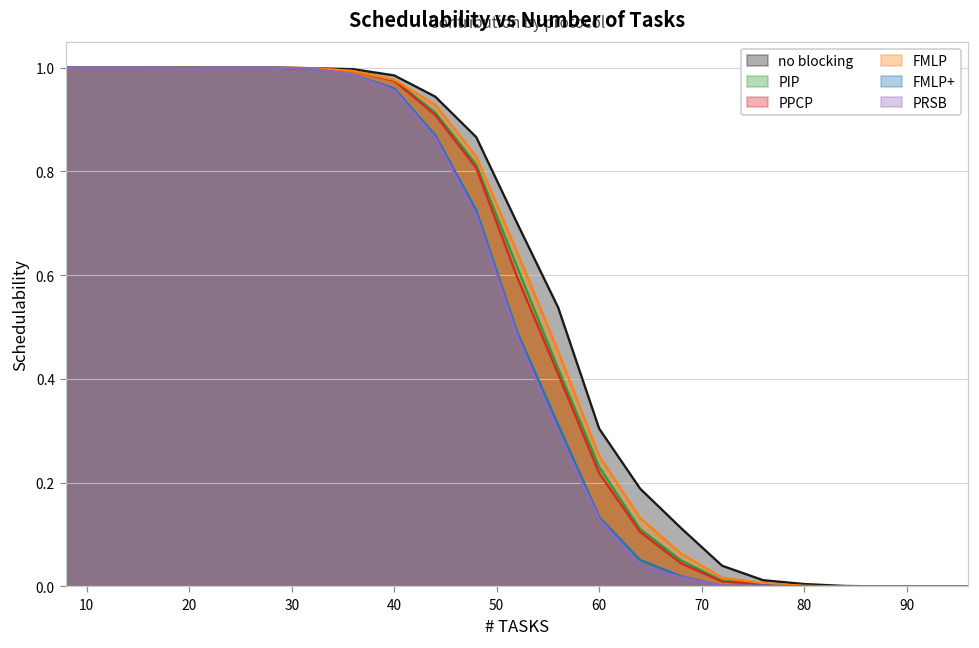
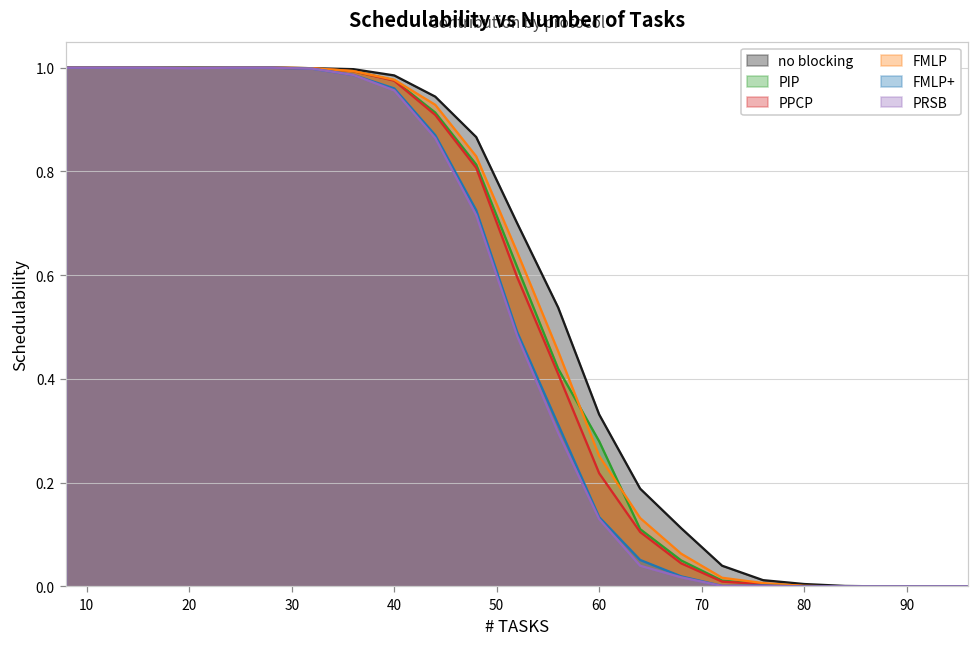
no blocking, 60: 0.30 -> 0.33
PIP, 60: 0.23 -> 0.28
